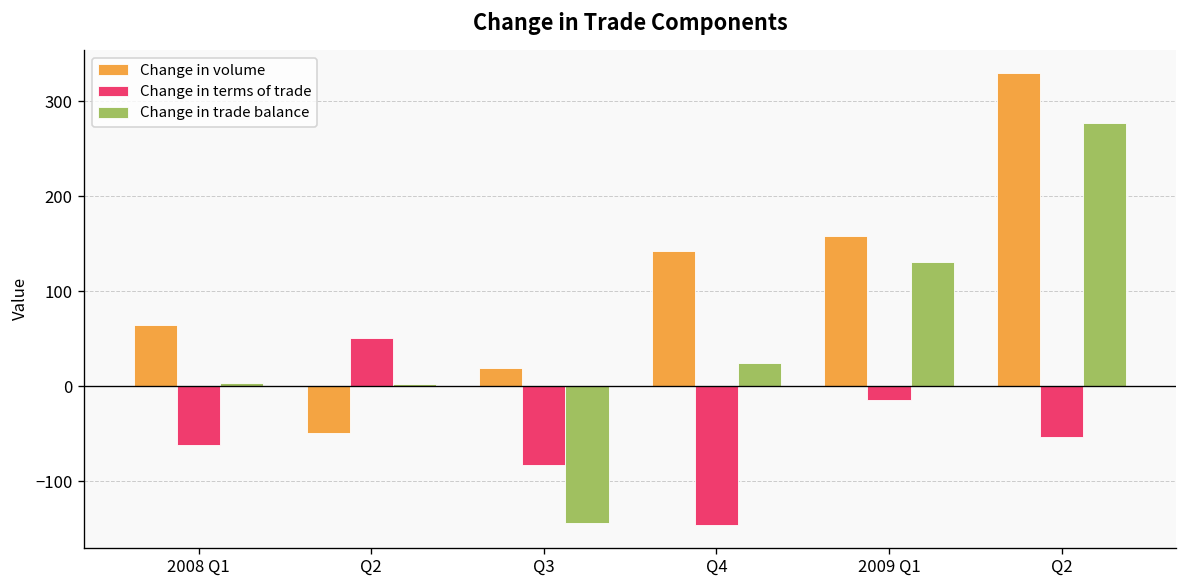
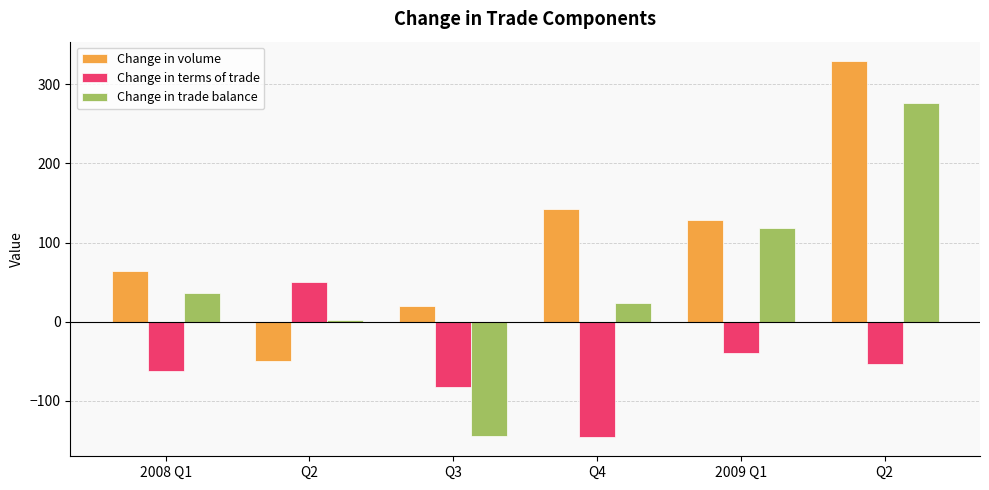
Change in trade balance, 2008 Q1: 0 -> 40
Change in volume, 2009 Q1: 160 -> 130
Change in terms of trade, 2009 Q1: -10 -> -40
Change in trade balance, 2009 Q1: 130 -> 120
